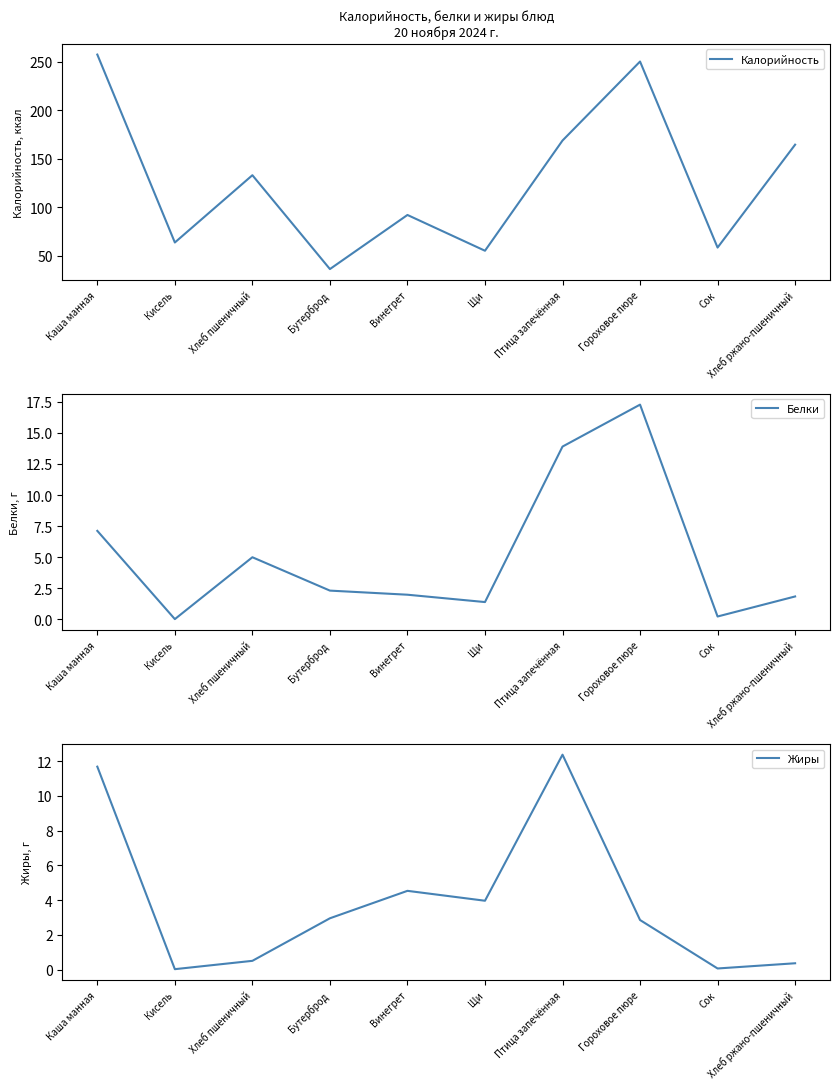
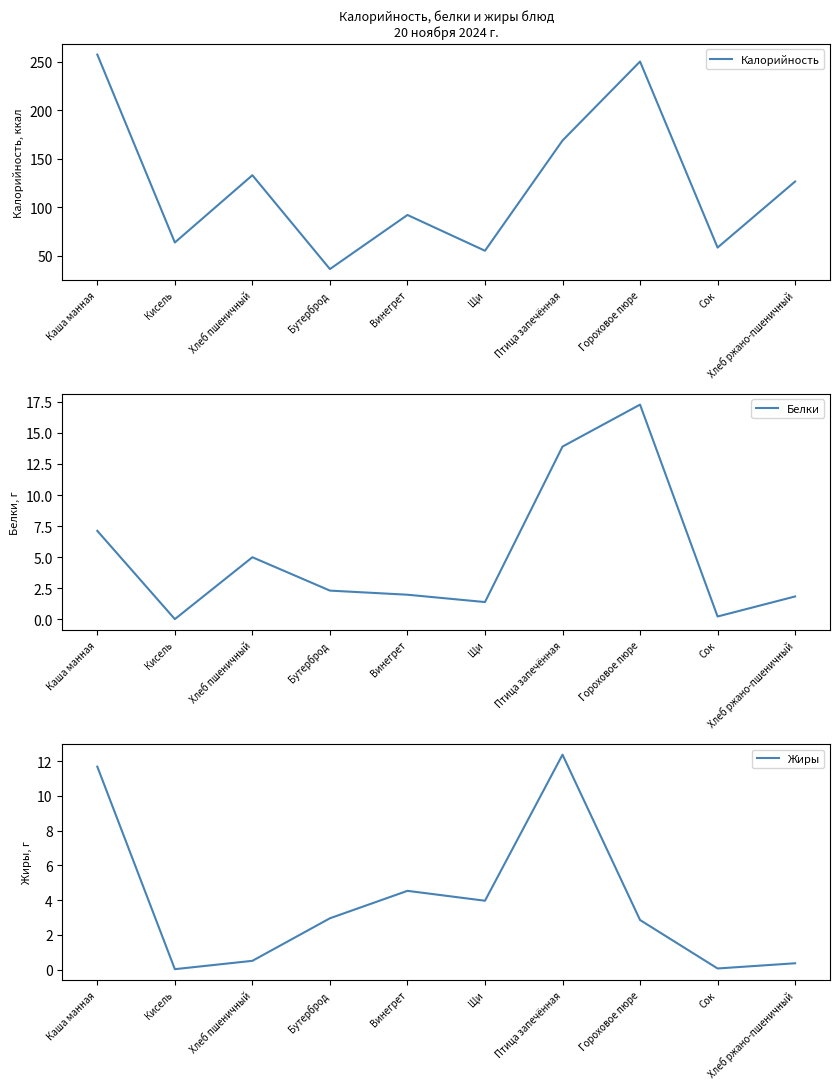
Калорийность, белки и жиры блюд 20 ноября 2024 г., Хлеб ржано-пшеничный: 160 -> 130
